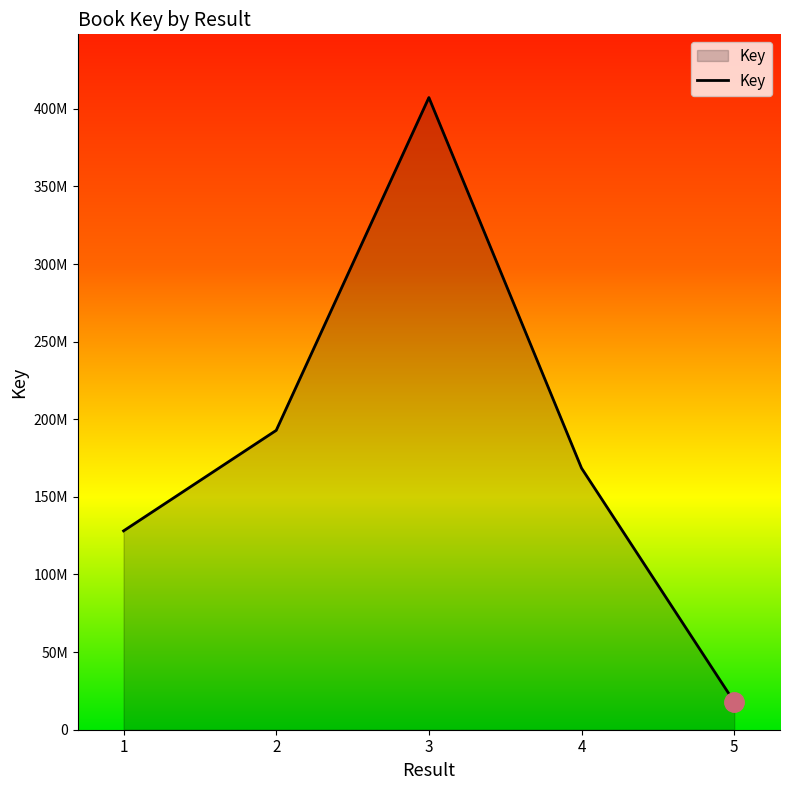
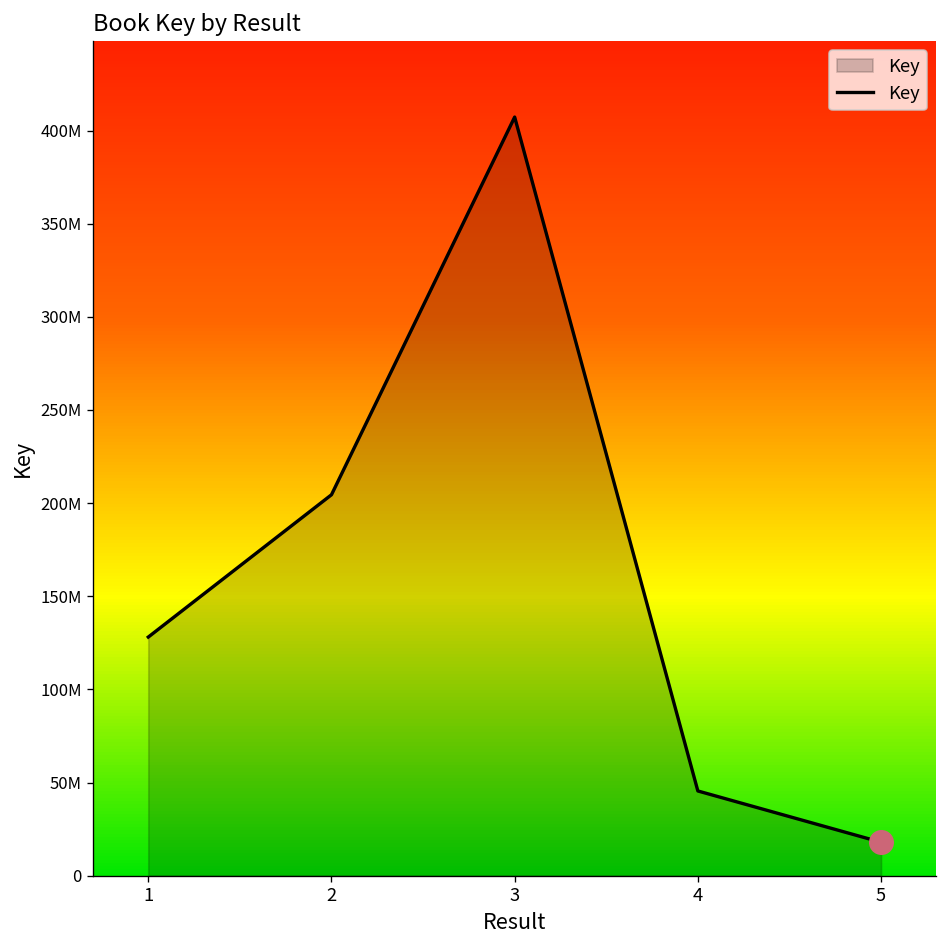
Key, 2: 193000000 -> 204000000
Key, 4: 168000000 -> 45000000
